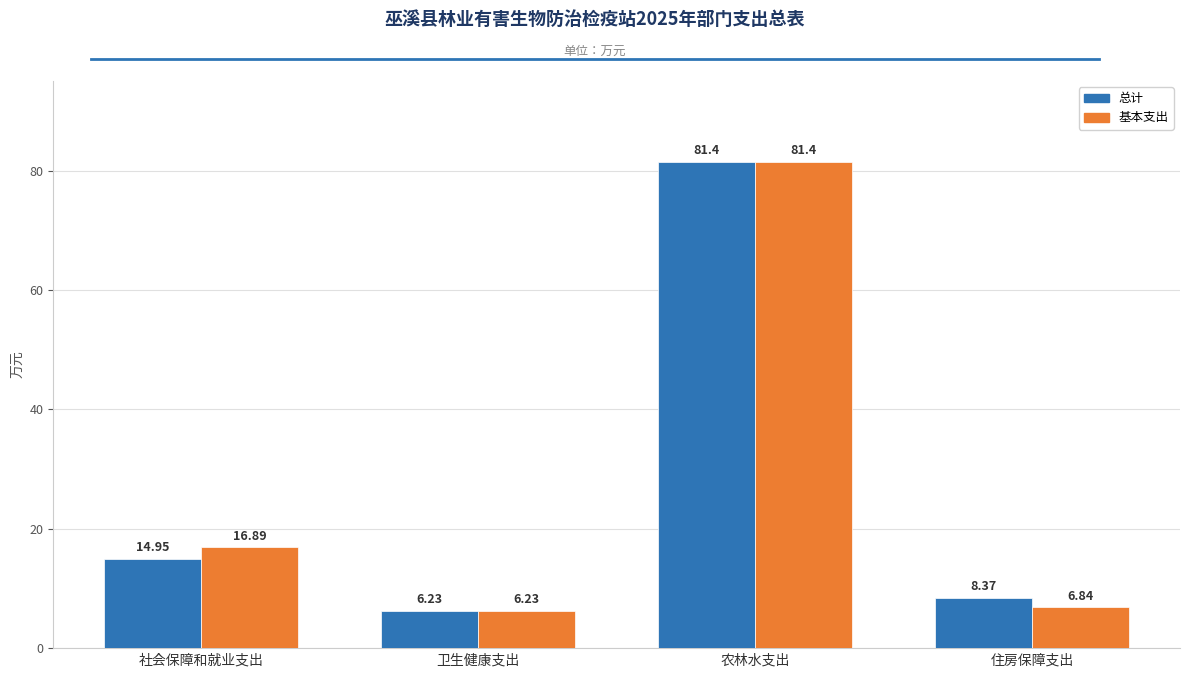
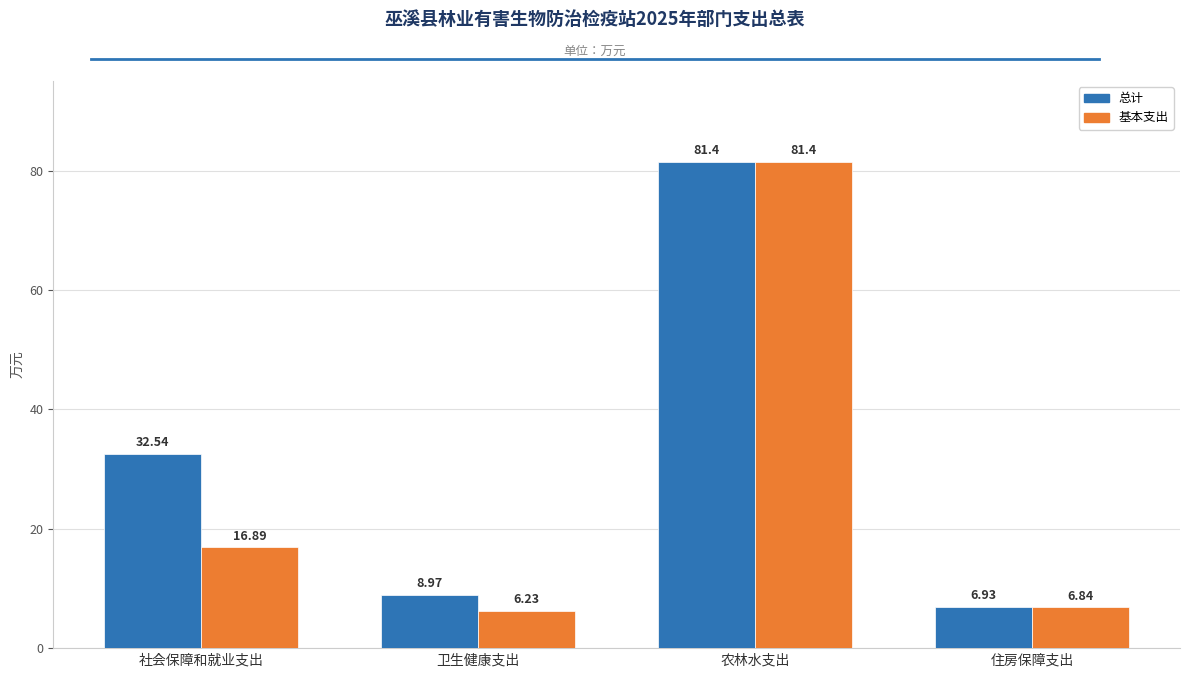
总计, 社会保障和就业支出: 14.95 -> 32.54
总计, 卫生健康支出: 6.23 -> 8.97
总计, 住房保障支出: 8.37 -> 6.93
